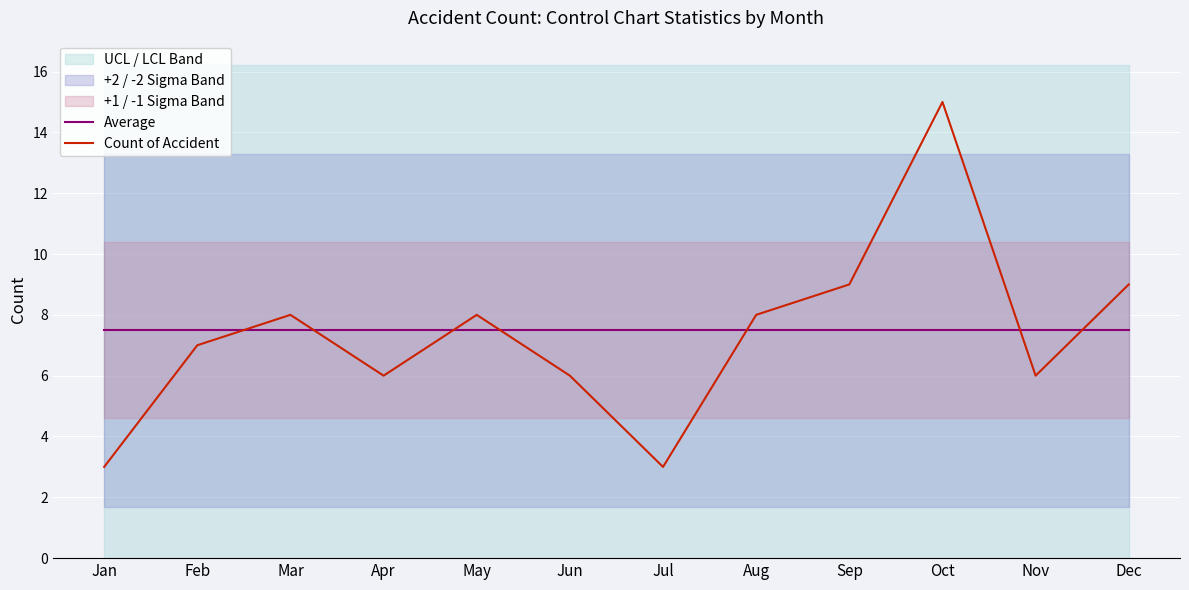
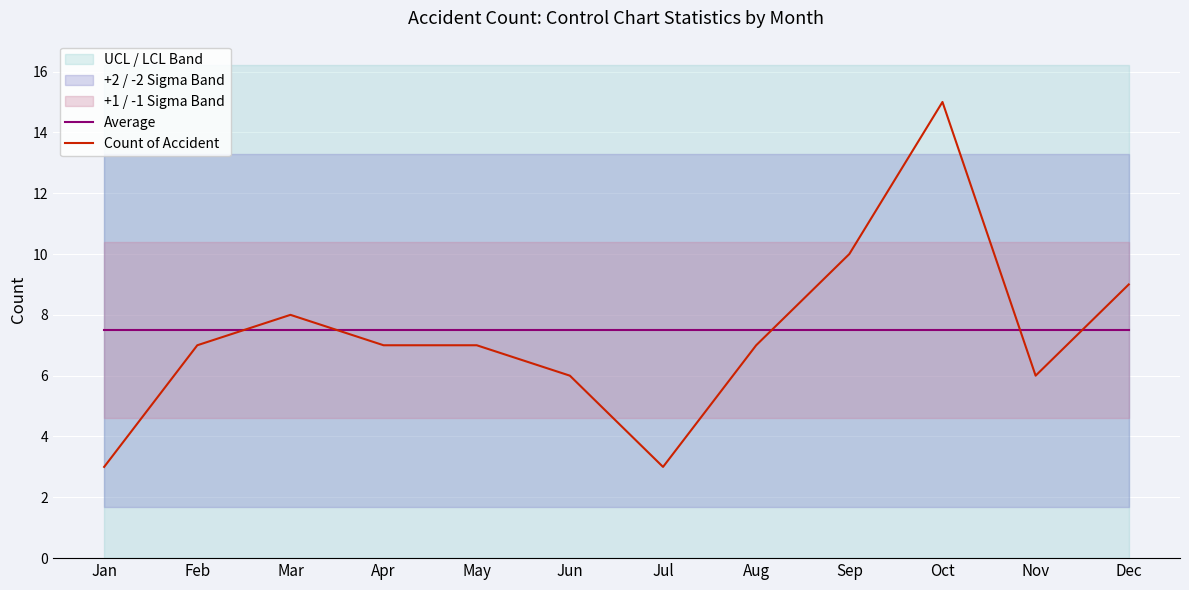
Count of Accident, Apr: 6 -> 7
Count of Accident, May: 8 -> 7
Count of Accident, Aug: 8 -> 7
Count of Accident, Sep: 9 -> 10
